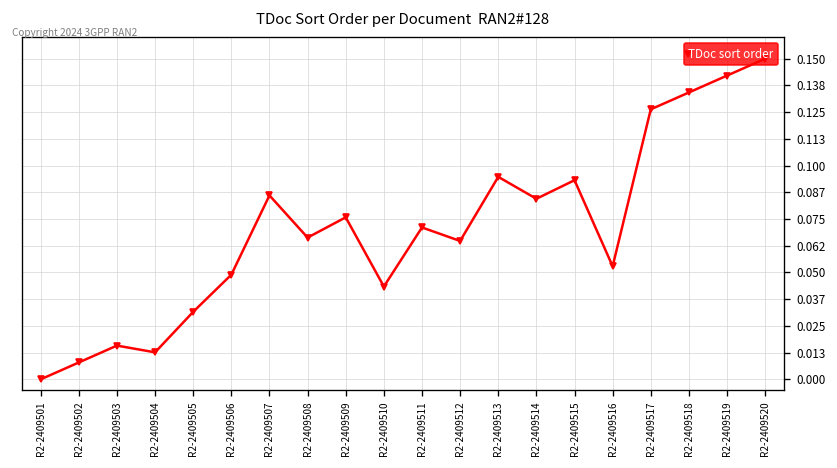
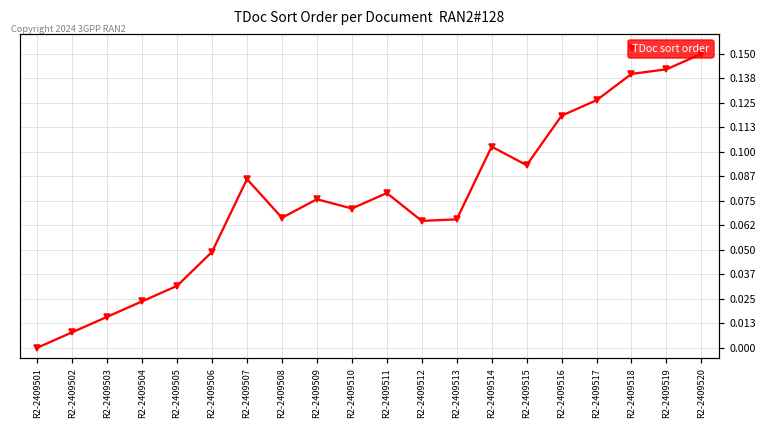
R2-2409504: 0.013 -> 0.024
R2-2409510: 0.043 -> 0.071
R2-2409511: 0.071 -> 0.079
R2-2409513: 0.095 -> 0.066
R2-2409514: 0.084 -> 0.103
R2-2409516: 0.053 -> 0.118
R2-2409518: 0.134 -> 0.140
